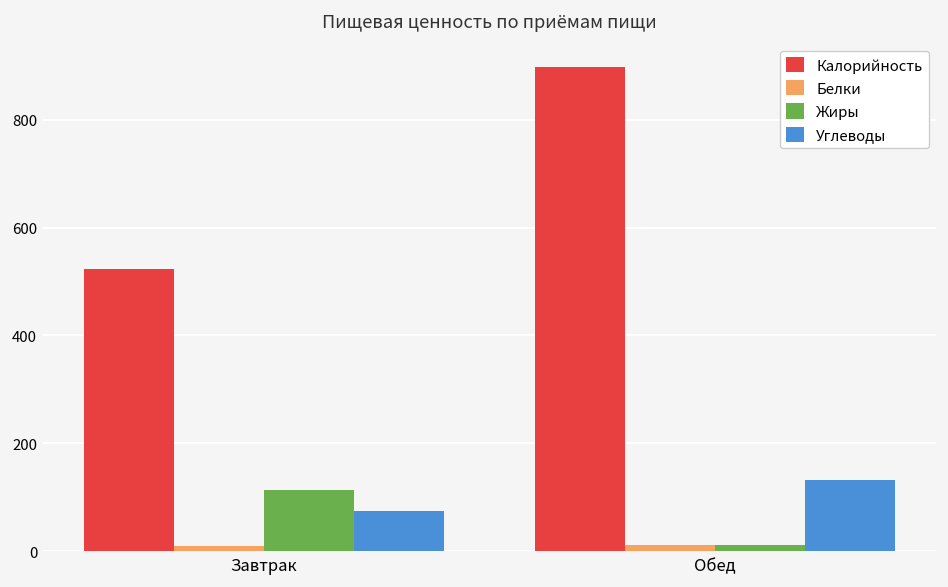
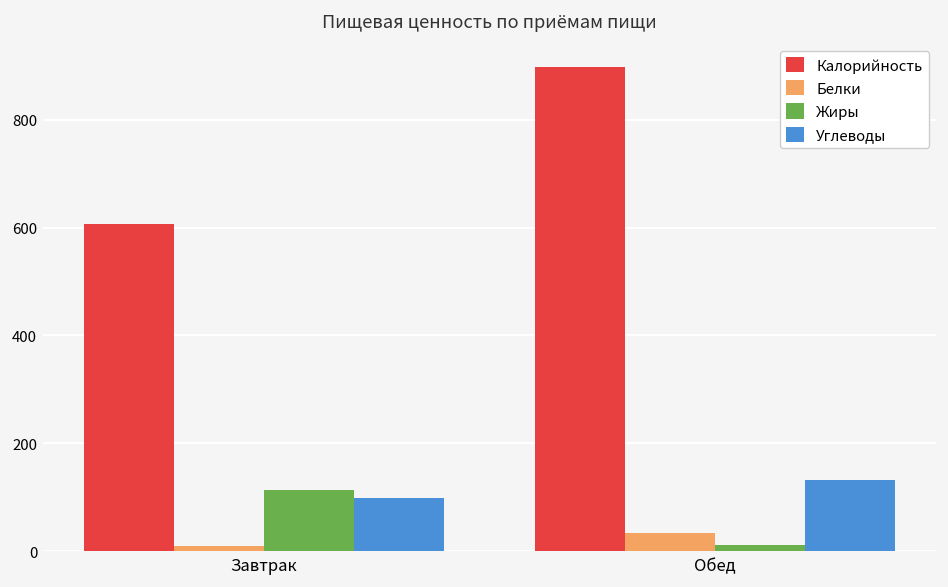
Калорийность, Завтрак: 520 -> 610
Углеводы, Завтрак: 70 -> 100
Белки, Обед: 10 -> 30
